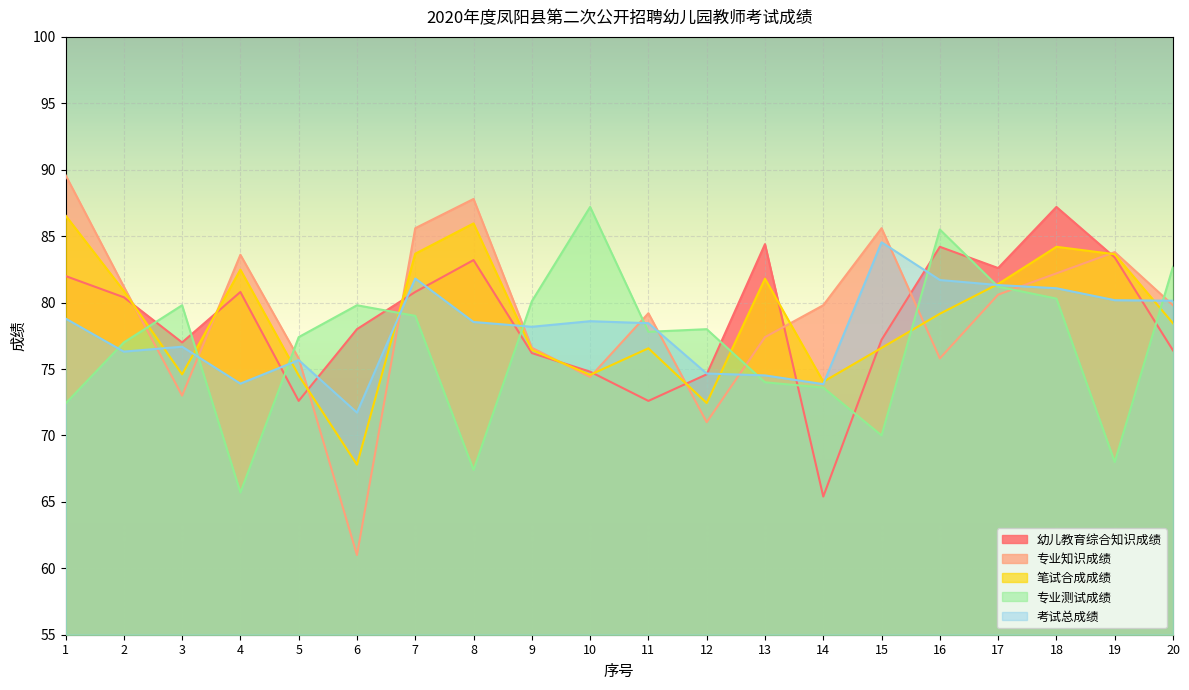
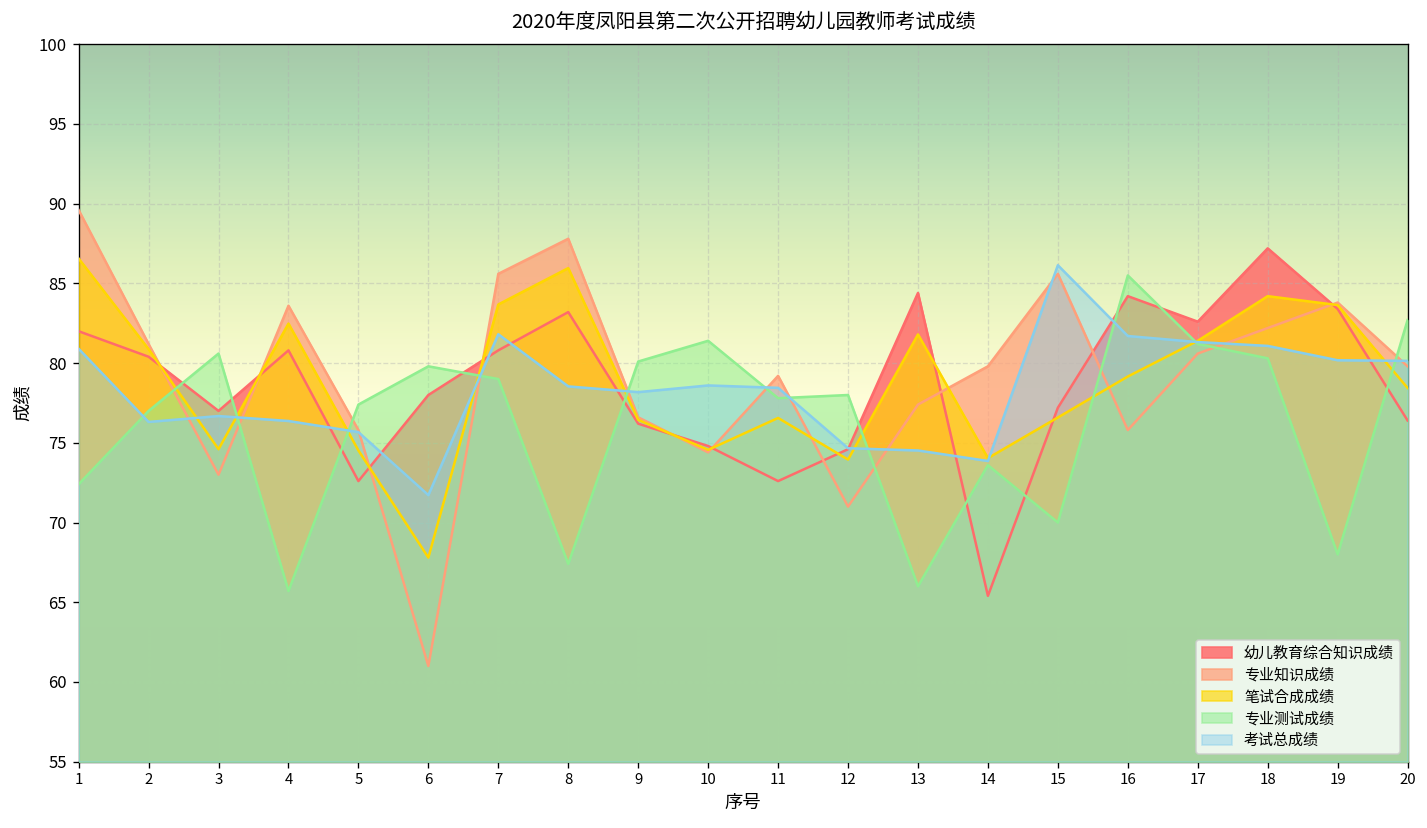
考试总成绩, 1: 78.8 -> 80.9
专业测试成绩, 3: 79.8 -> 80.6
考试总成绩, 4: 73.9 -> 76.4
专业测试成绩, 10: 87.2 -> 81.4
笔试合成成绩, 12: 72.4 -> 74.0
专业测试成绩, 13: 74 -> 66
考试总成绩, 15: 84.5 -> 86.1
